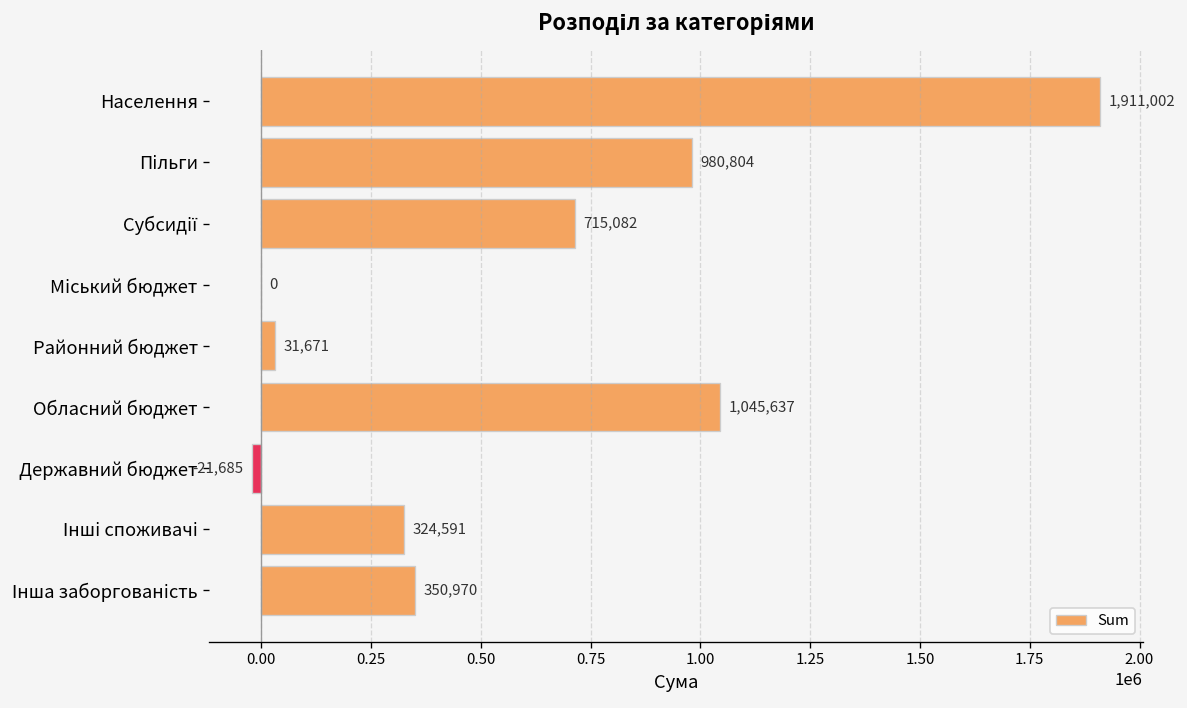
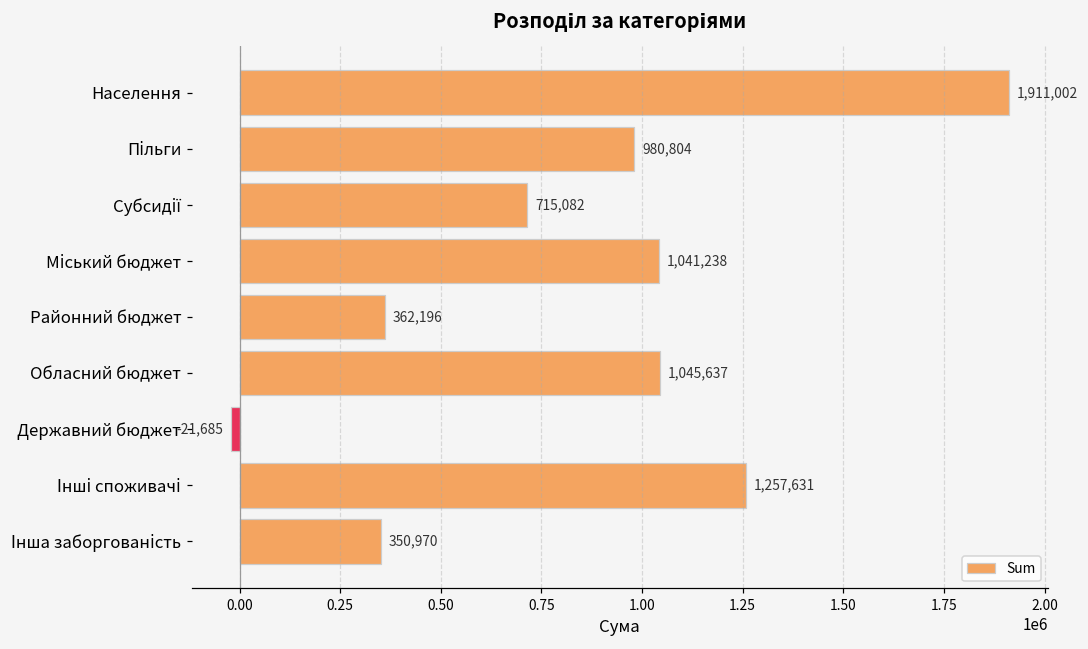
Міський бюджет: 0 -> 1,041,238
Районний бюджет: 31,671 -> 362,196
Інші споживачі: 324,591 -> 1,257,631
